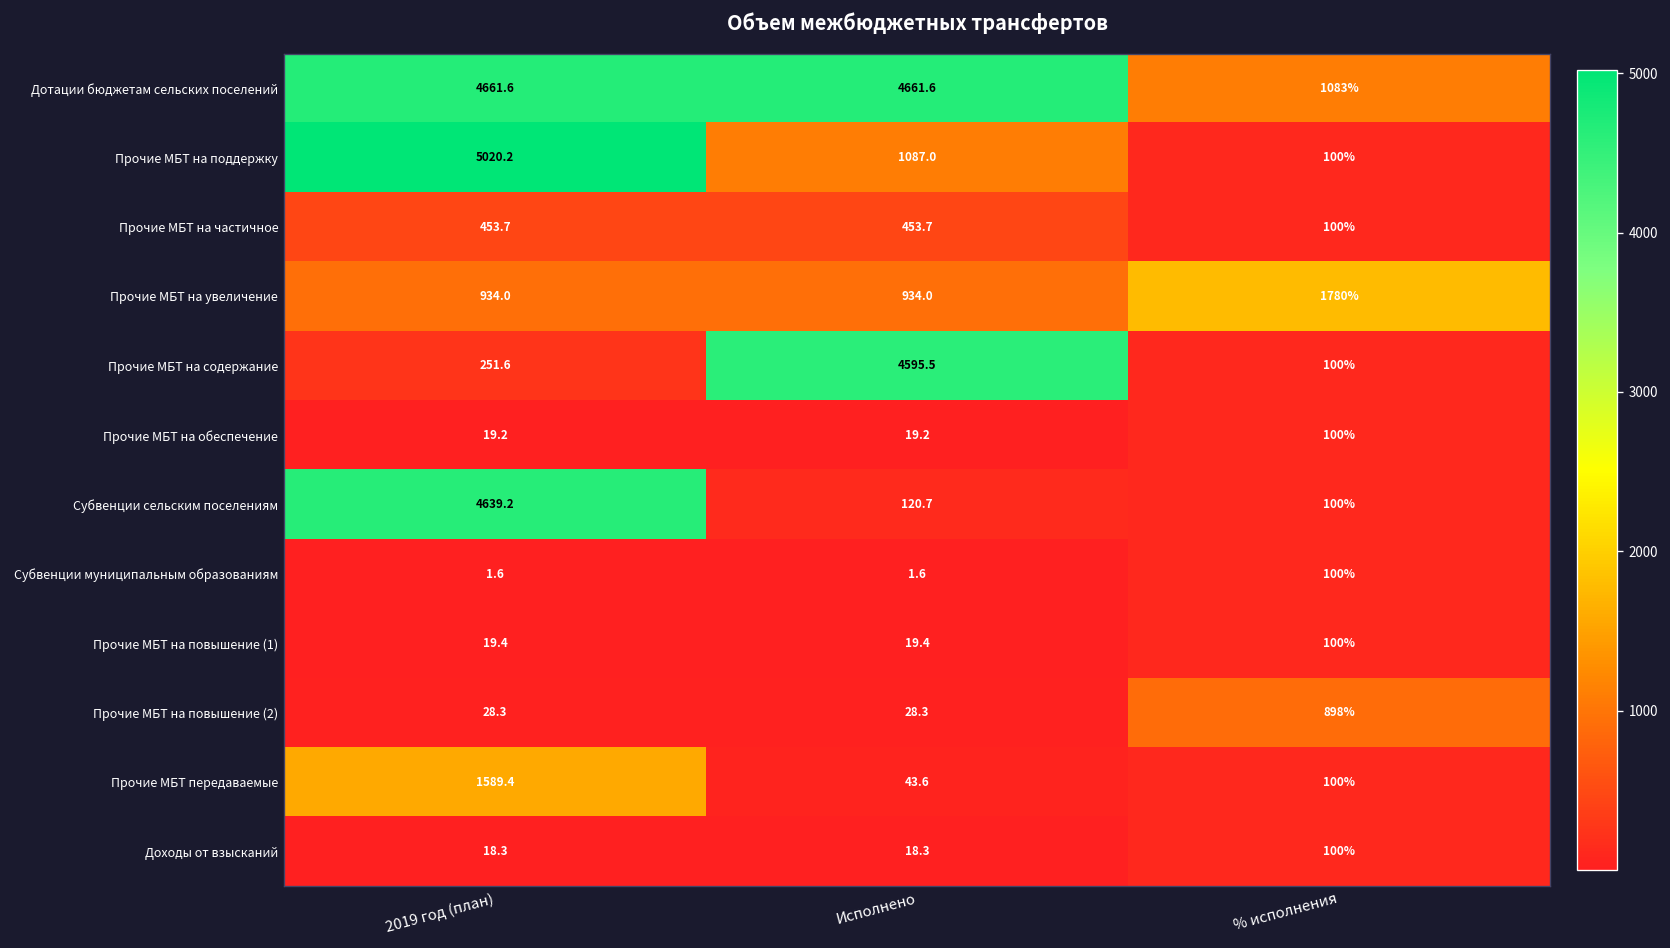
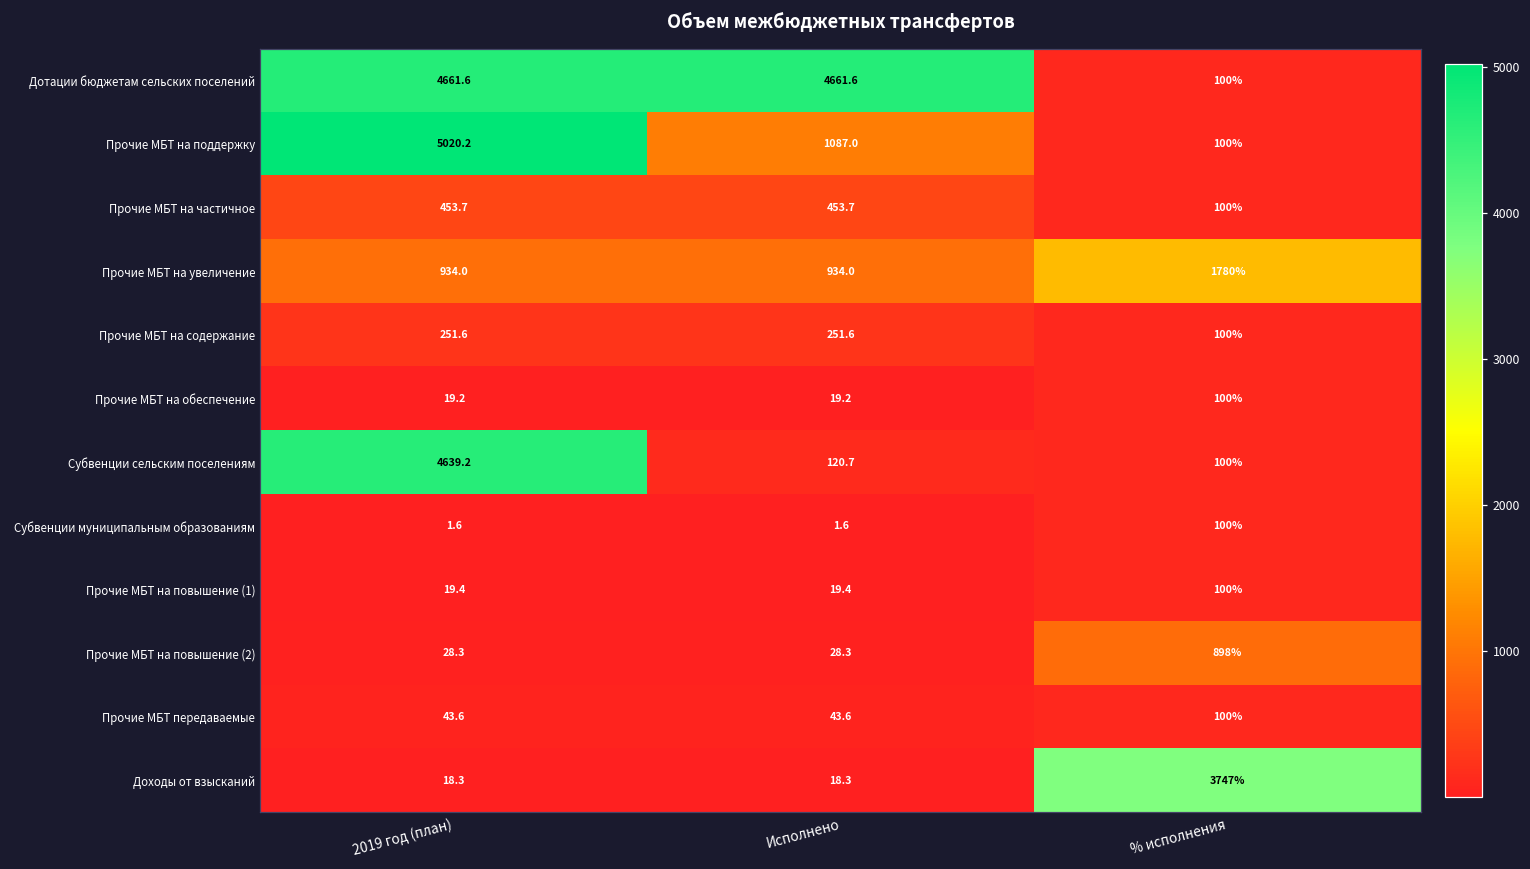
Дотации бюджетам сельских поселений, % исполнения: 1083% -> 100%
Прочие МБТ на содержание, Исполнено: 4595.5 -> 251.6
Прочие МБТ передаваемые, 2019 год (план): 1589.4 -> 43.6
Доходы от взысканий, % исполнения: 100% -> 3747%
